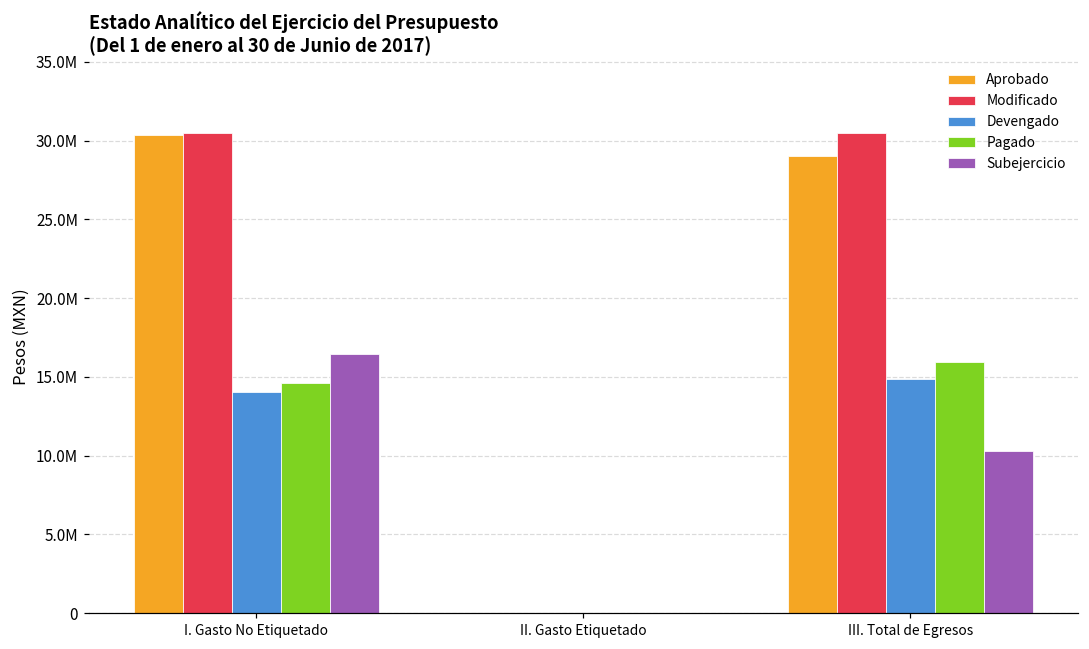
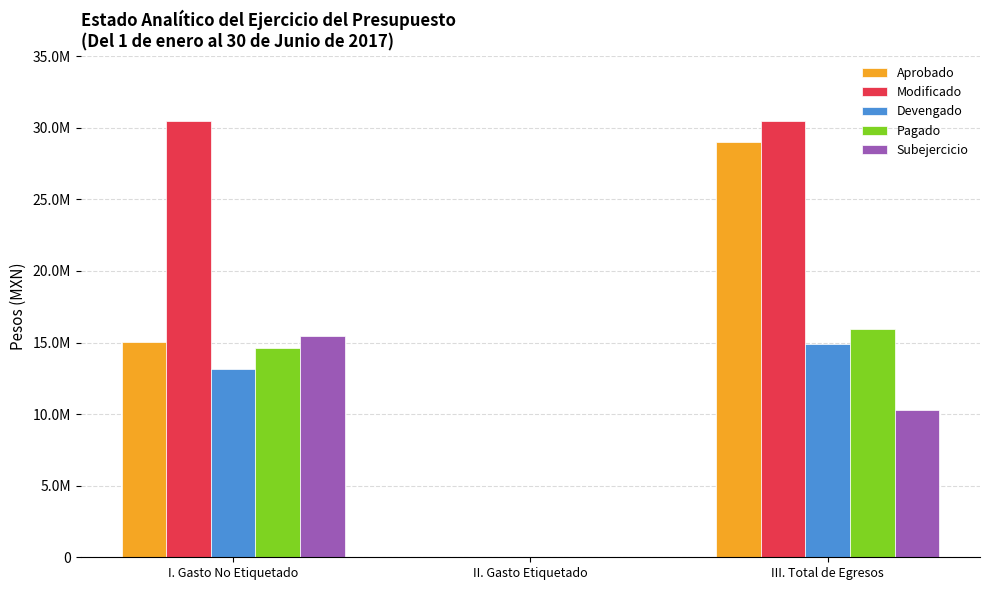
Aprobado, I. Gasto No Etiquetado: 30400000 -> 15000000
Devengado, I. Gasto No Etiquetado: 14100000 -> 13100000
Subejercicio, I. Gasto No Etiquetado: 16400000 -> 15400000
